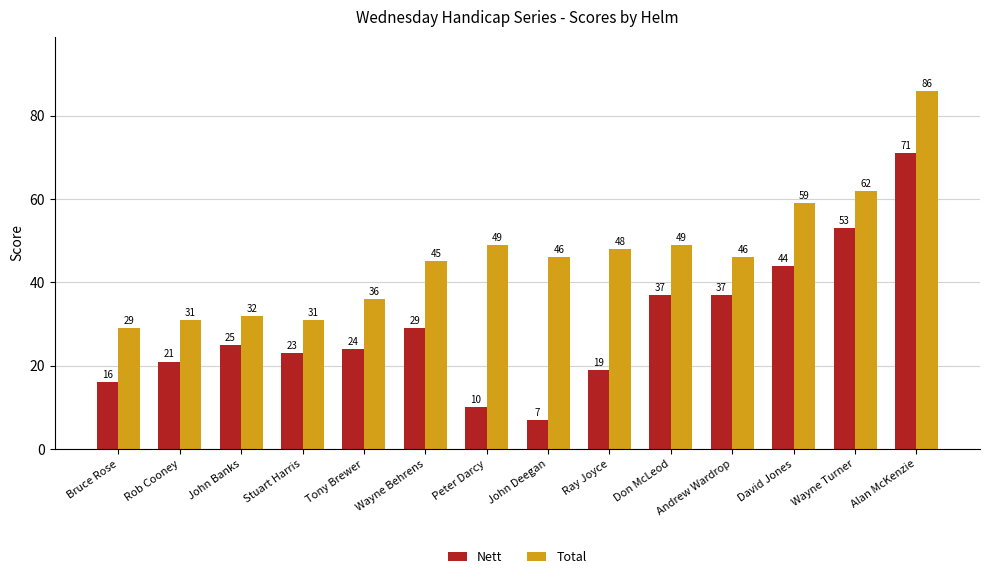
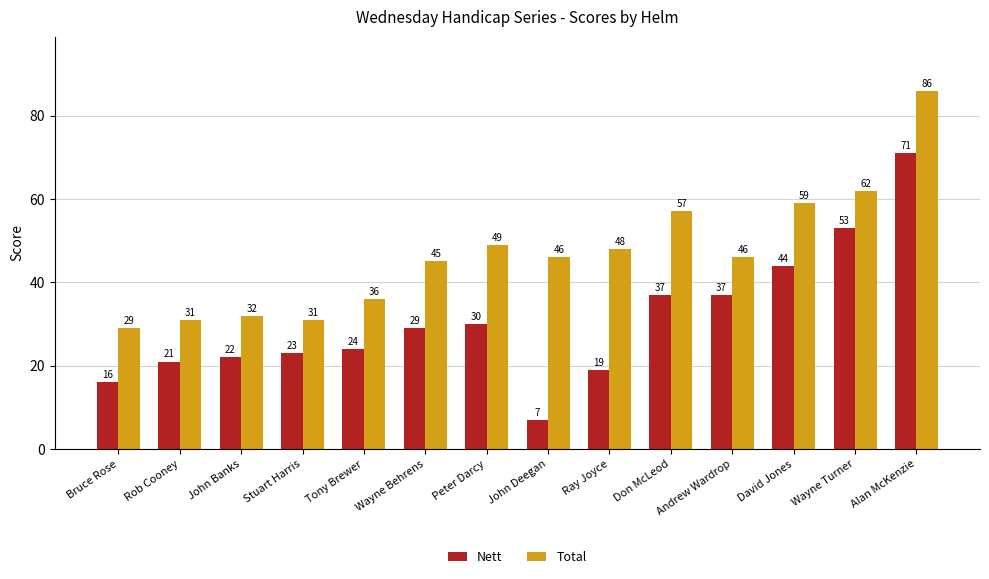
Nett, John Banks: 25 -> 22
Nett, Peter Darcy: 10 -> 30
Total, Don McLeod: 49 -> 57
